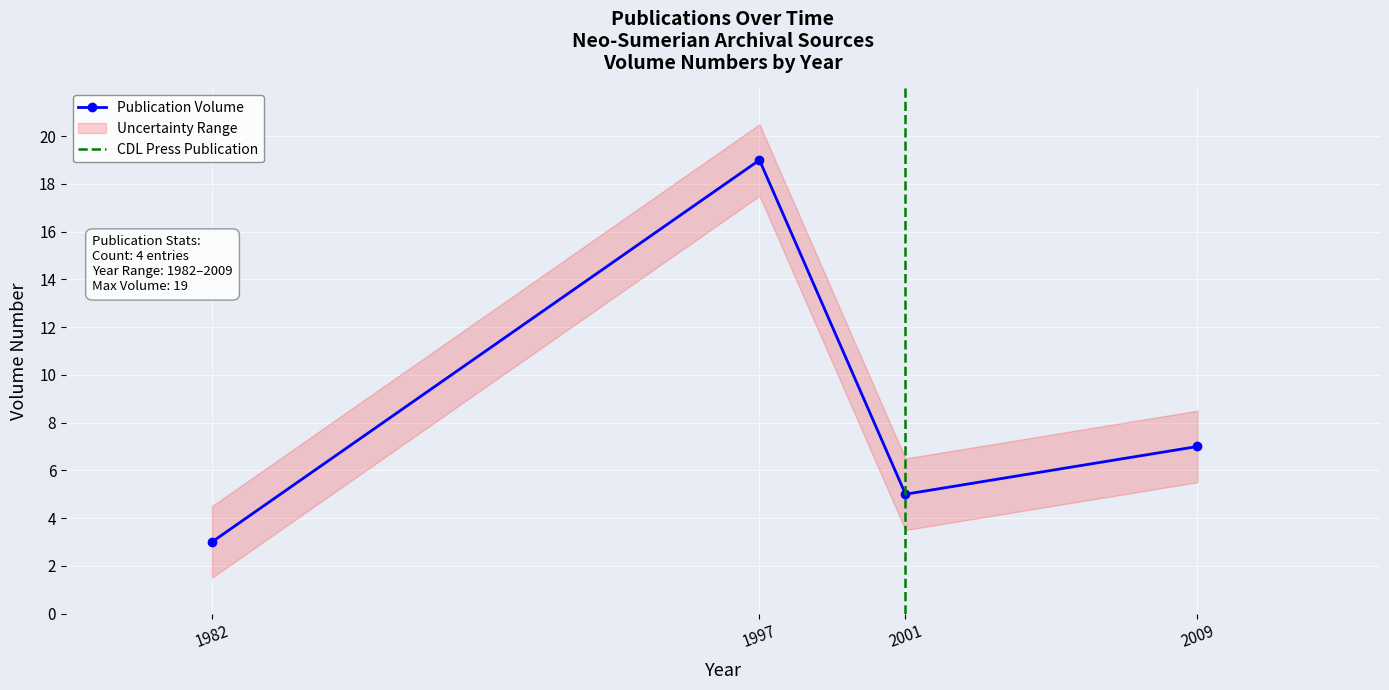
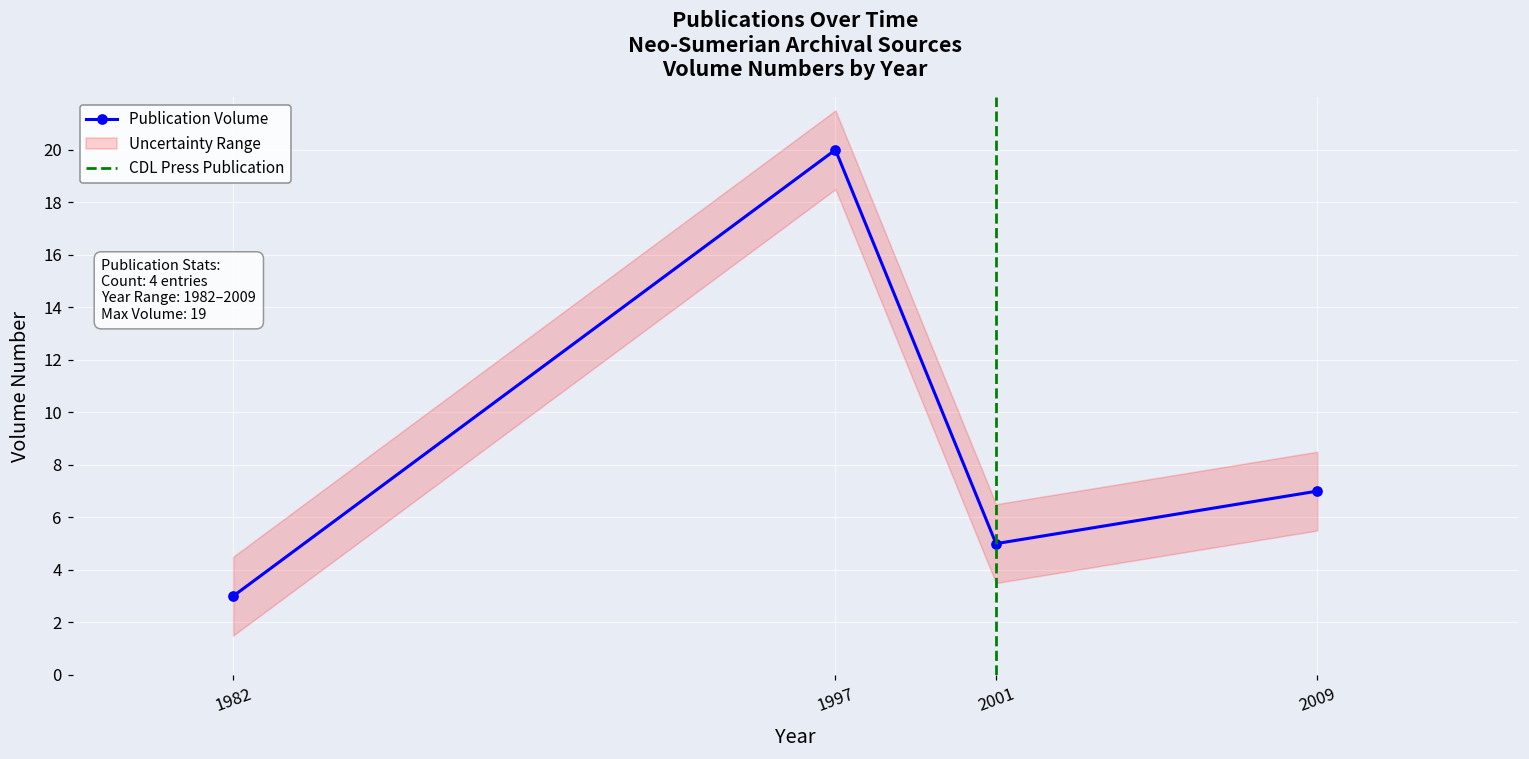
Publication Volume, 1997: 19 -> 20
